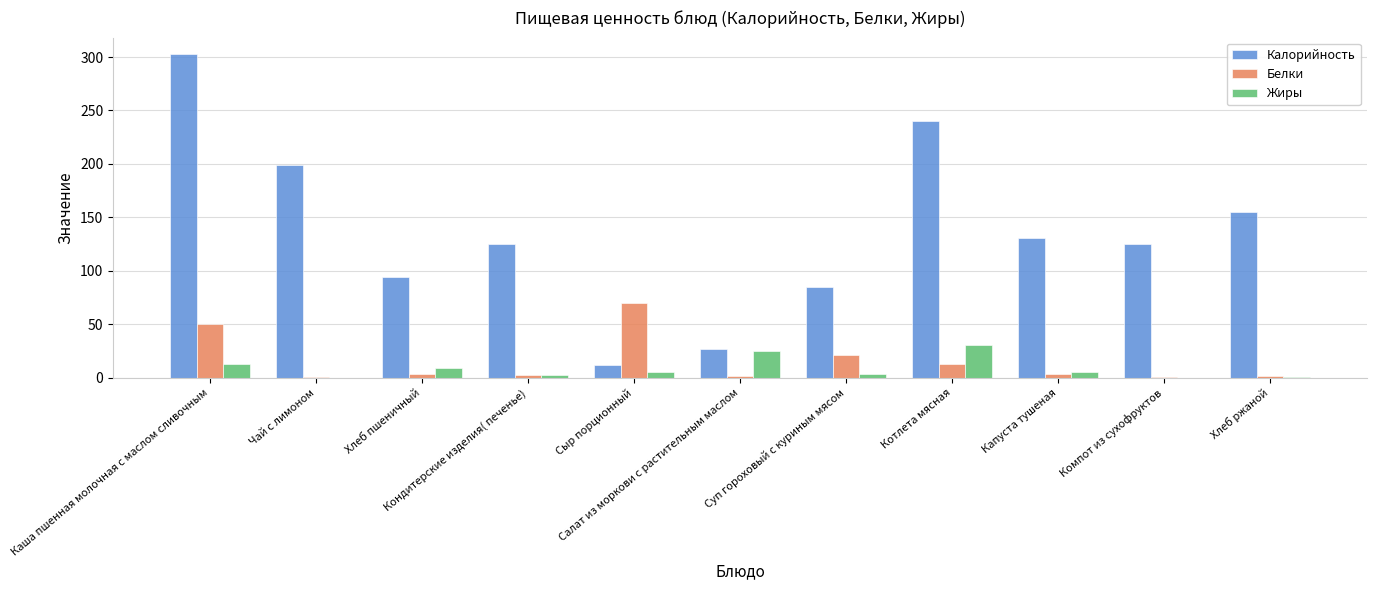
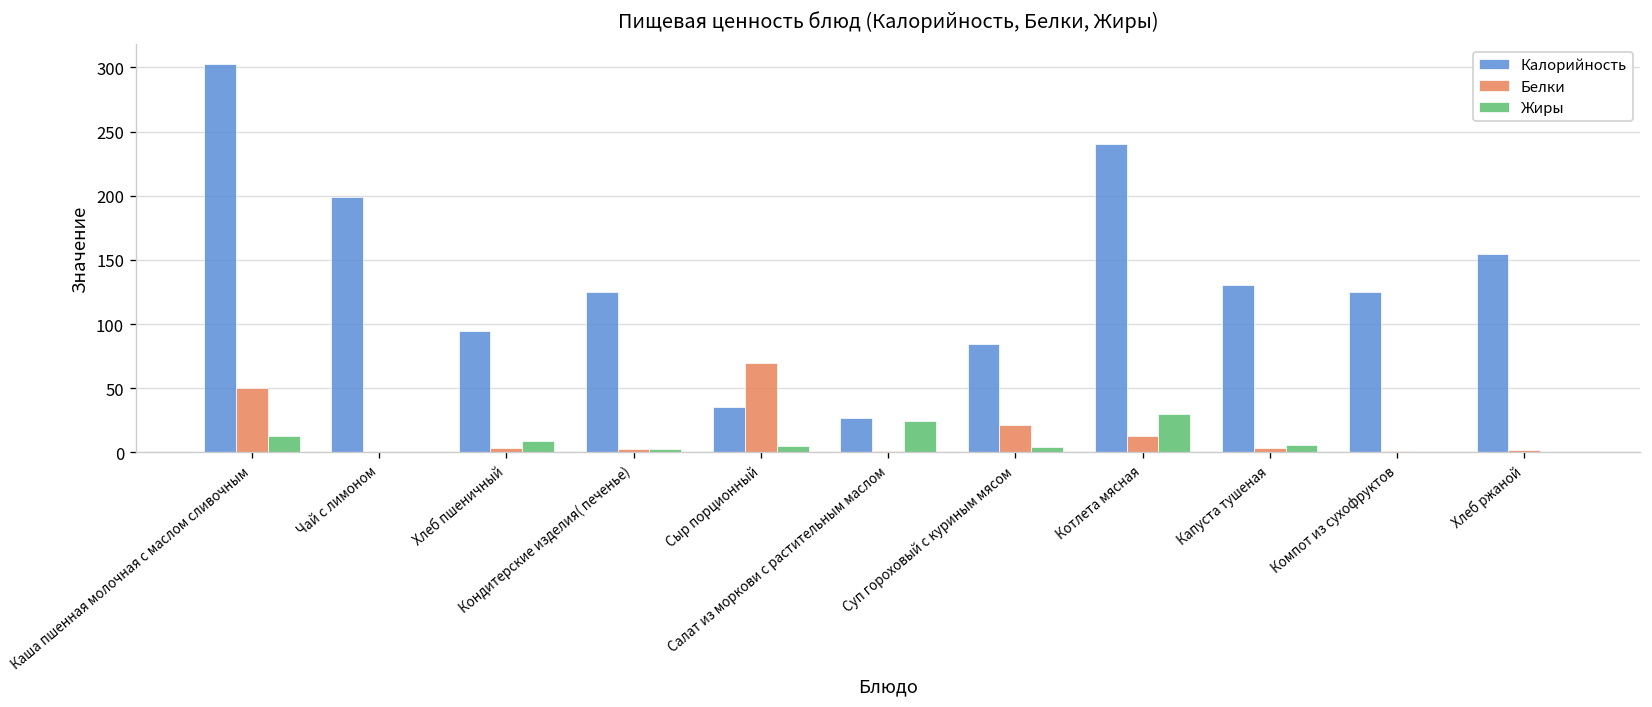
Калорийность, Сыр порционный: 12 -> 35
